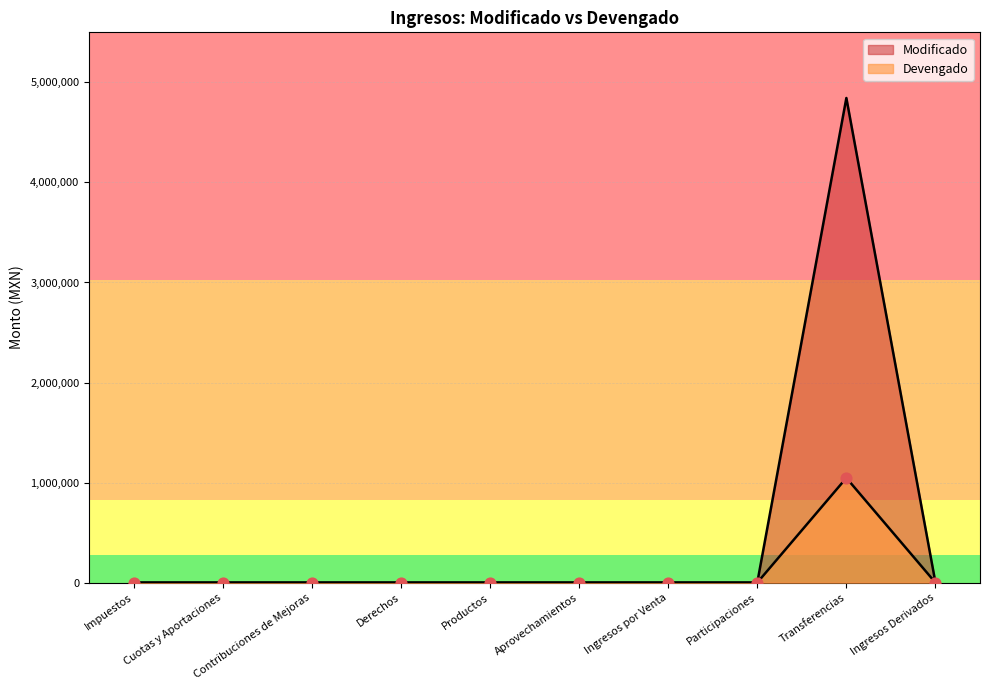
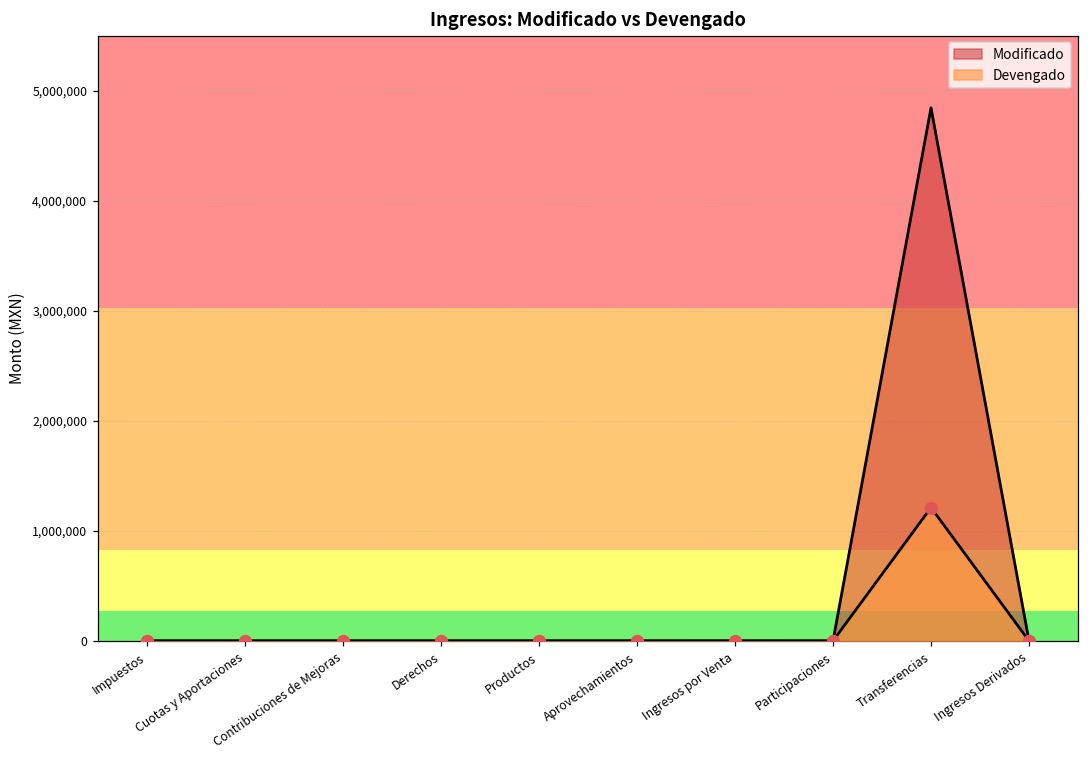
Devengado, Transferencias: 1,050,000 -> 1,210,000
